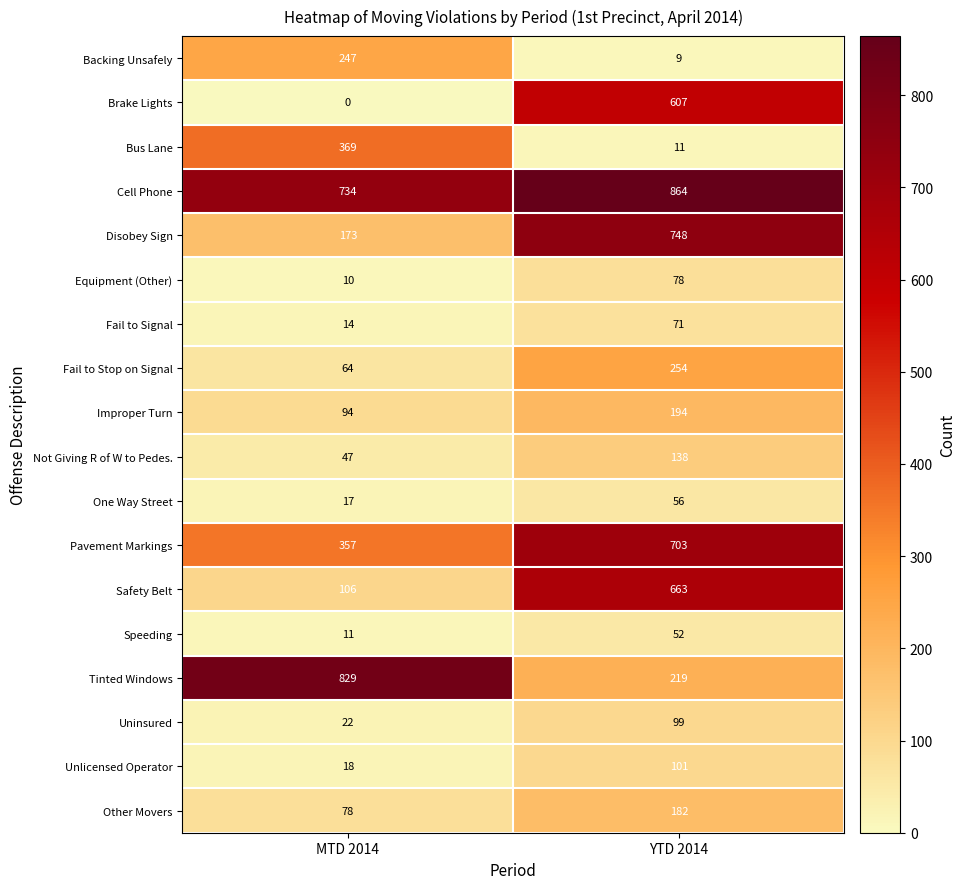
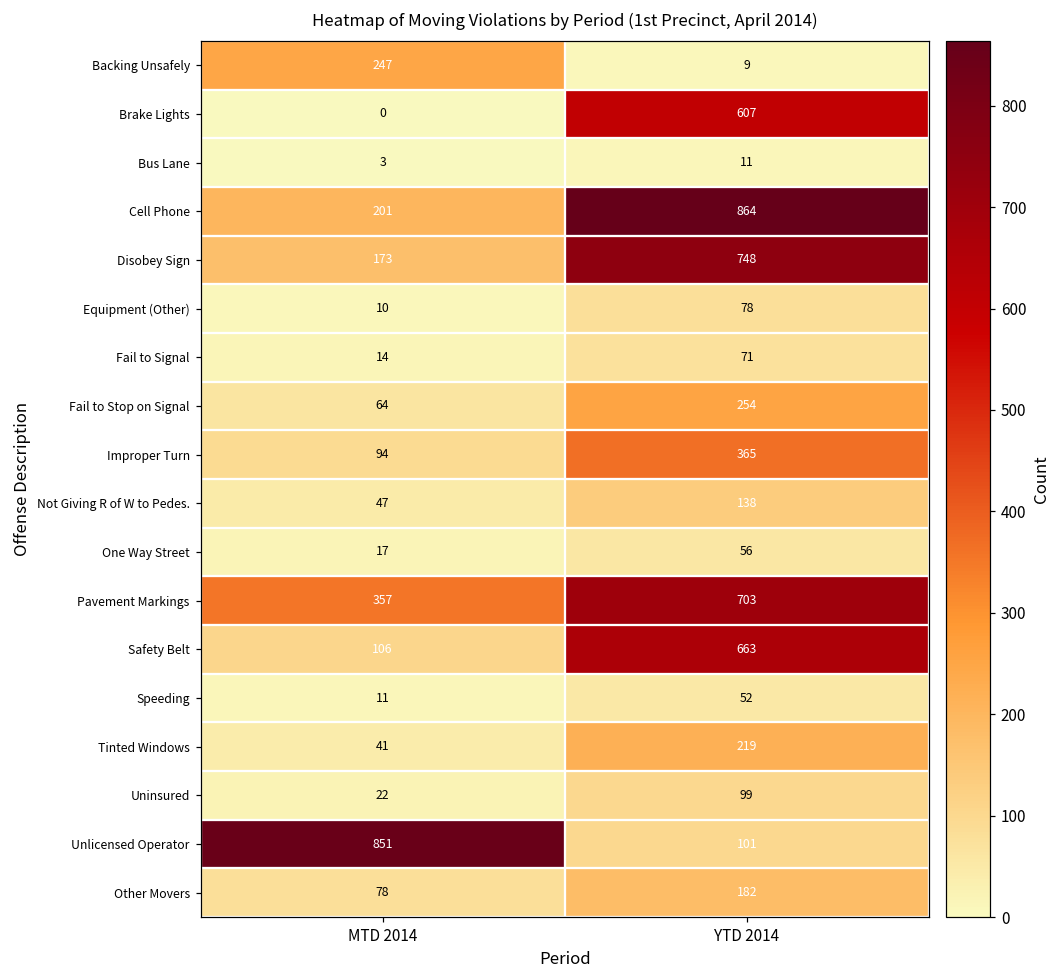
Bus Lane, MTD 2014: 369 -> 3
Cell Phone, MTD 2014: 734 -> 201
Improper Turn, YTD 2014: 194 -> 365
Tinted Windows, MTD 2014: 829 -> 41
Unlicensed Operator, MTD 2014: 18 -> 851
